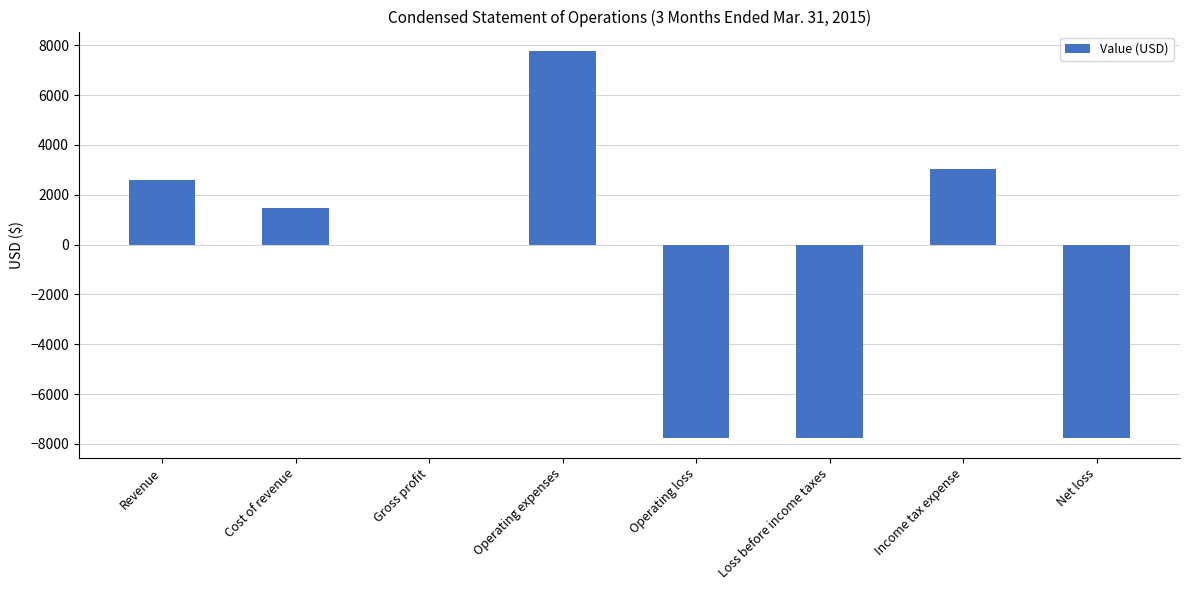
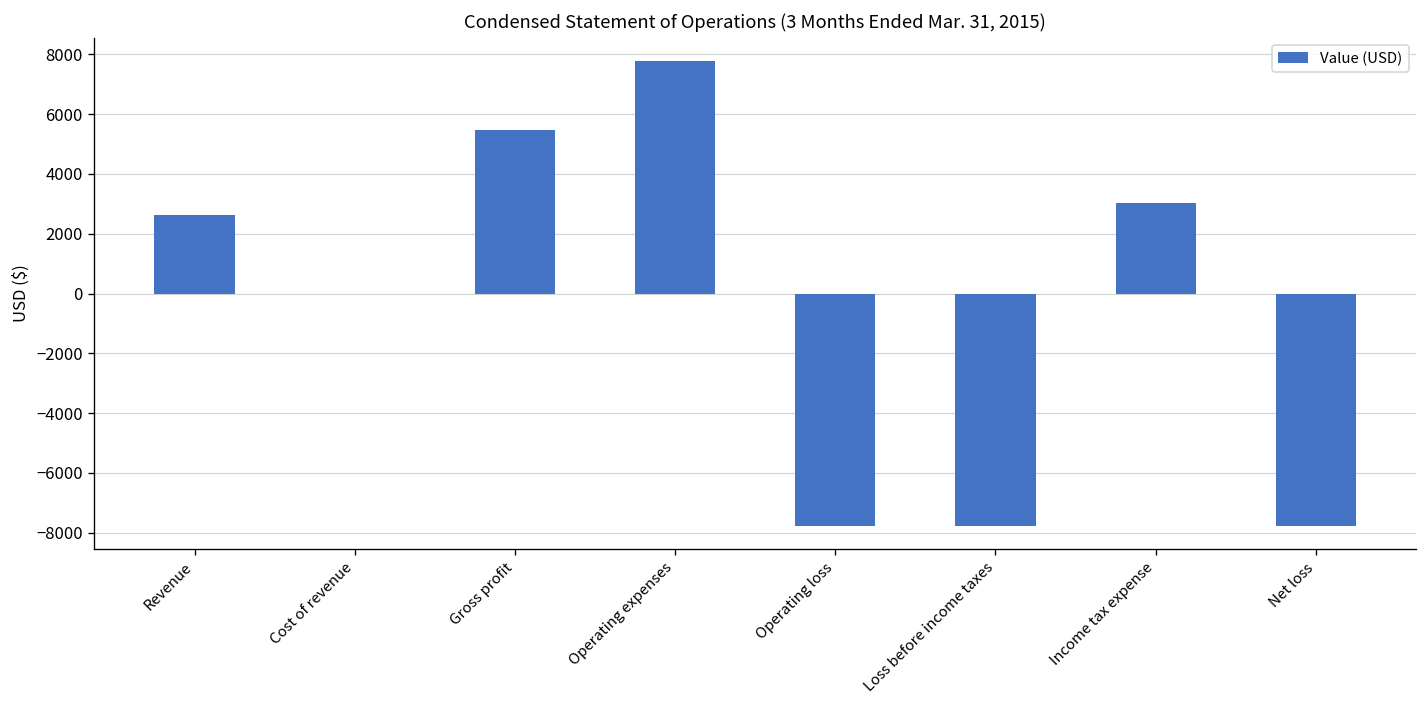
Cost of revenue: 1500 -> 0
Gross profit: 0 -> 5500
